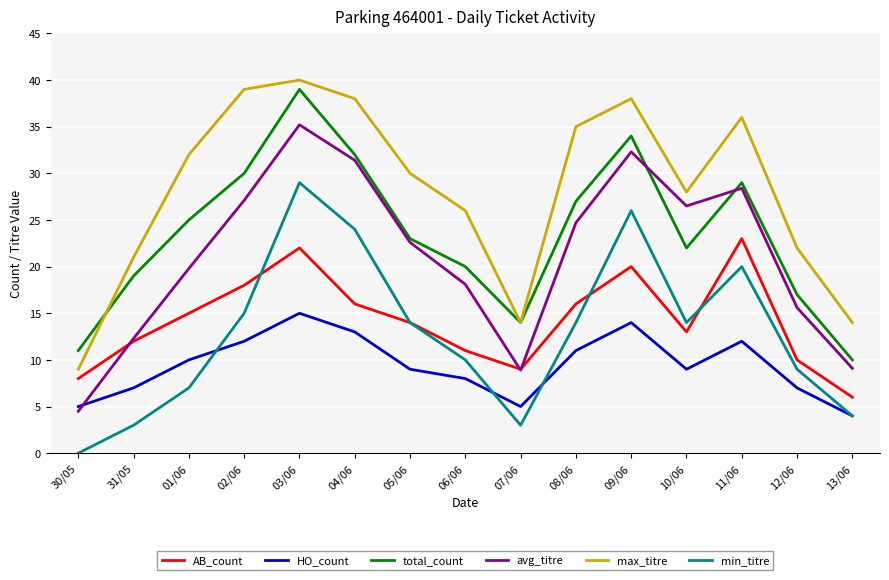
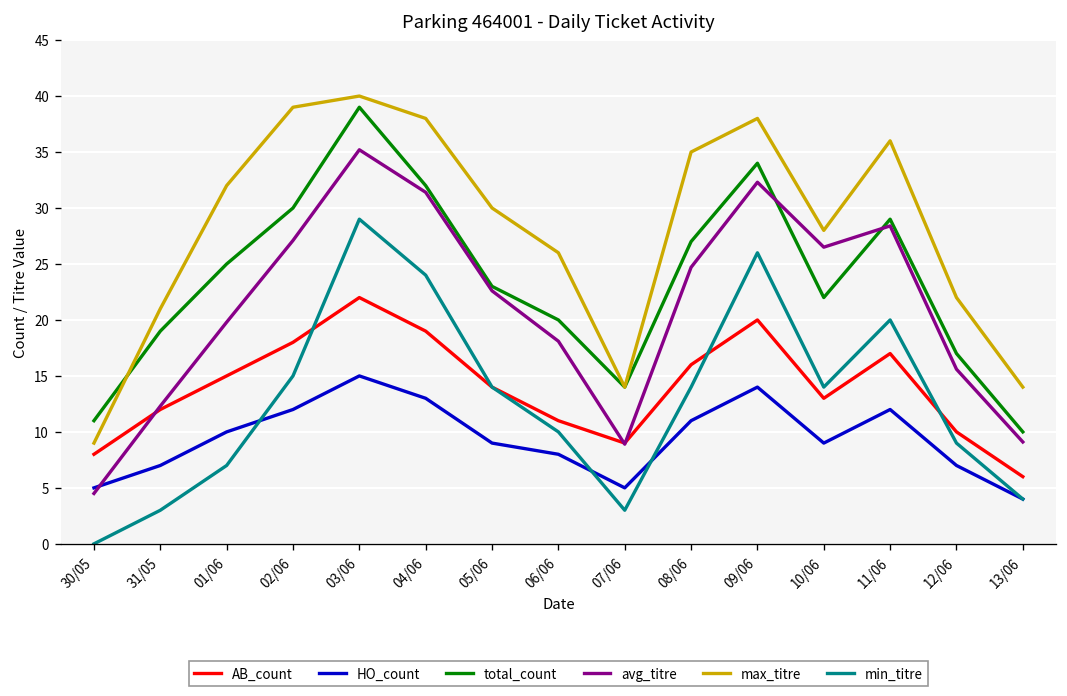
AB_count, 04/06: 16 -> 19
AB_count, 11/06: 23 -> 17
